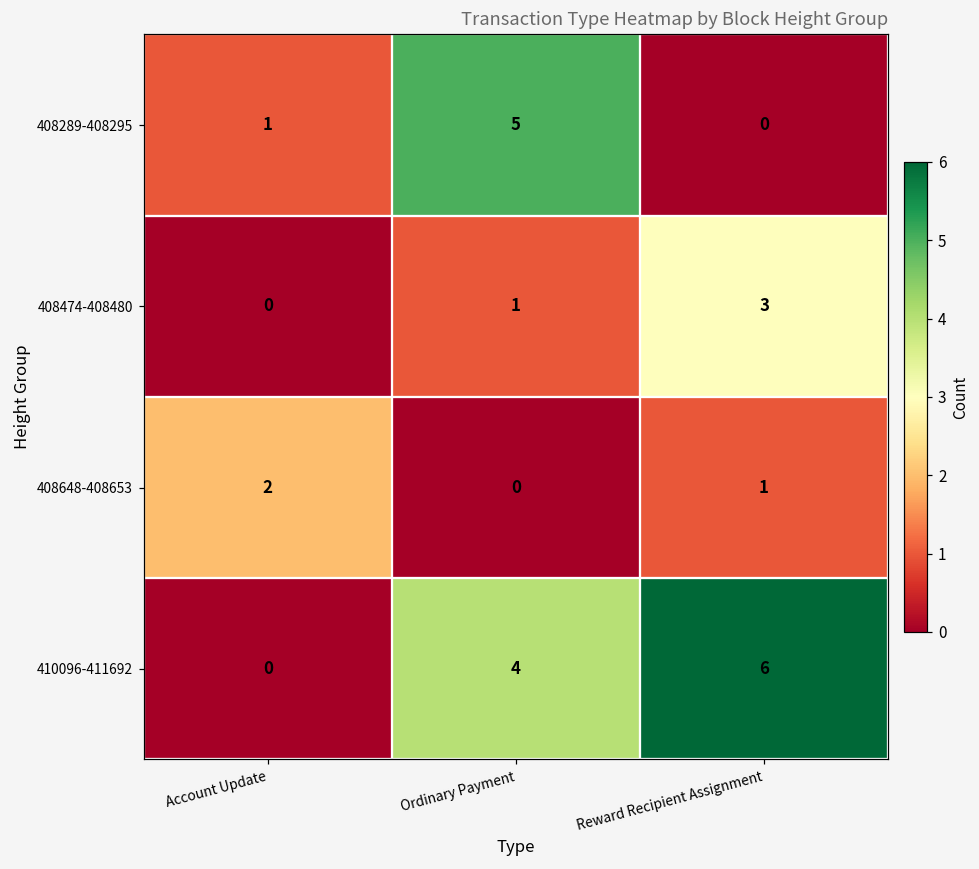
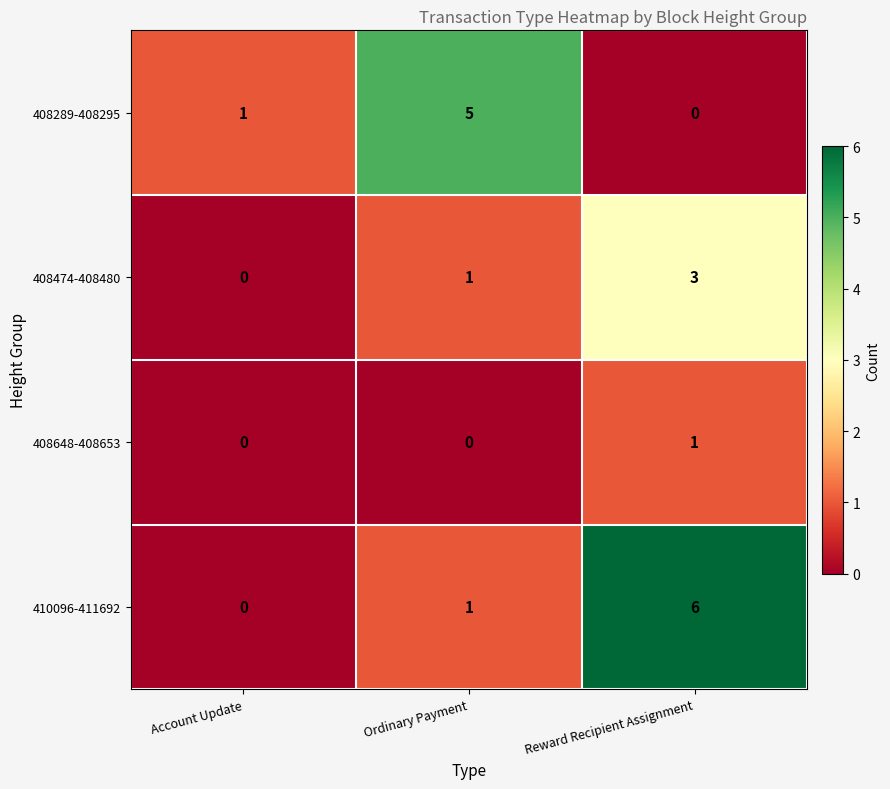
408648-408653, Account Update: 2 -> 0
410096-411692, Ordinary Payment: 4 -> 1
